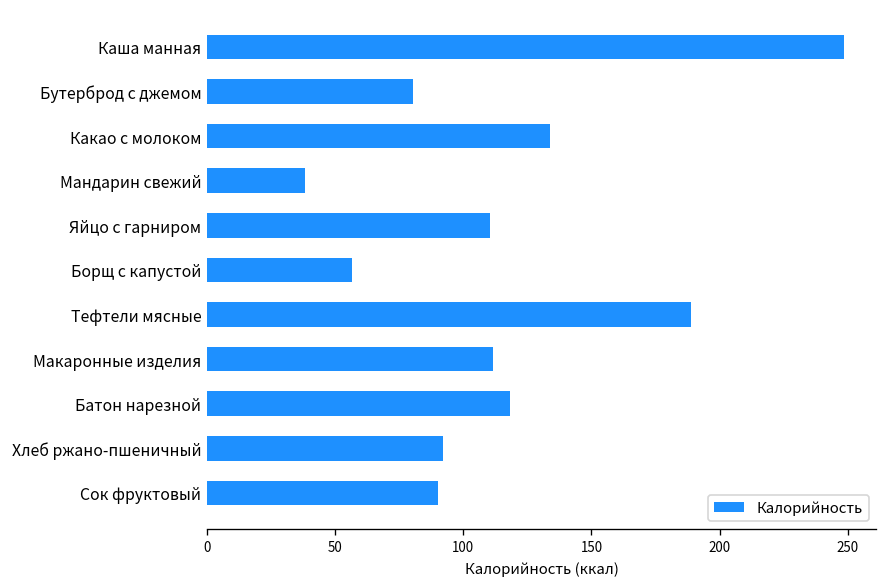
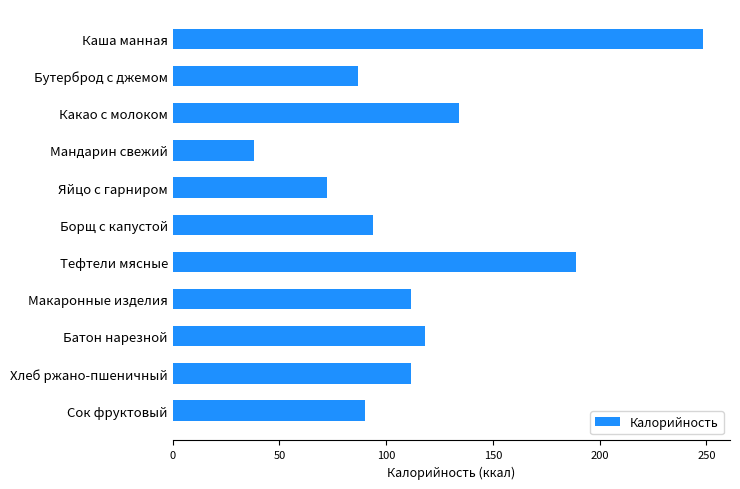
Бутерброд с джемом: 80 -> 87
Яйцо с гарниром: 110 -> 72
Борщ с капустой: 56 -> 94
Хлеб ржано-пшеничный: 92 -> 112
